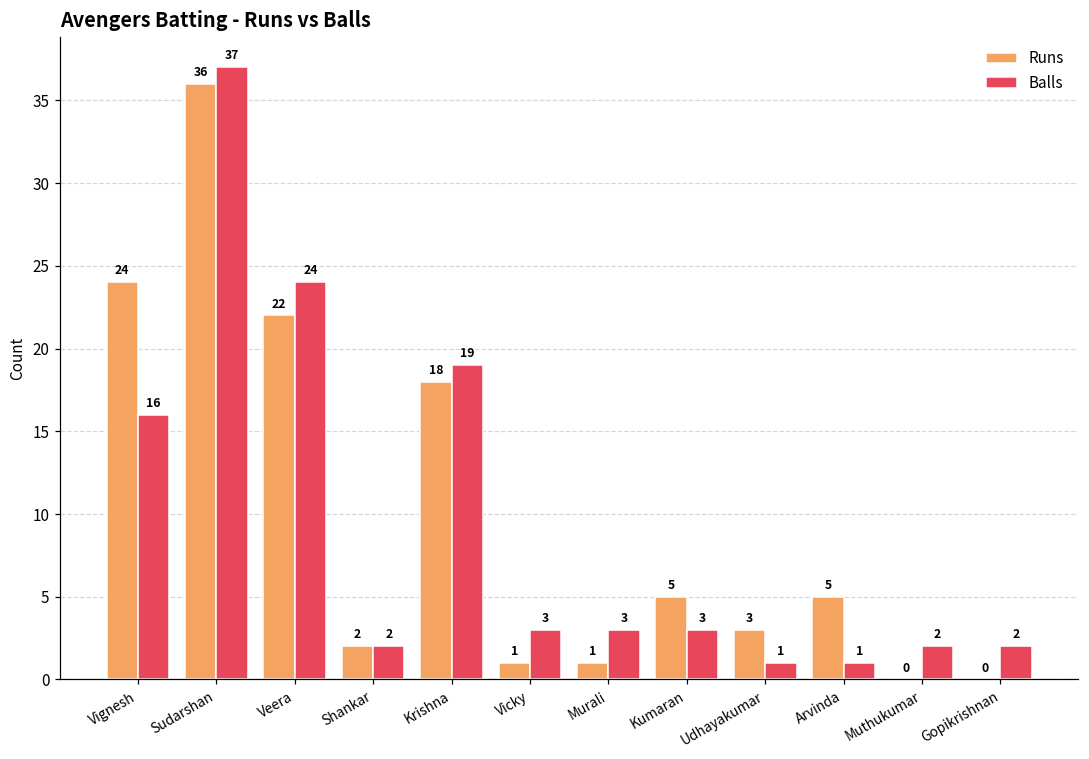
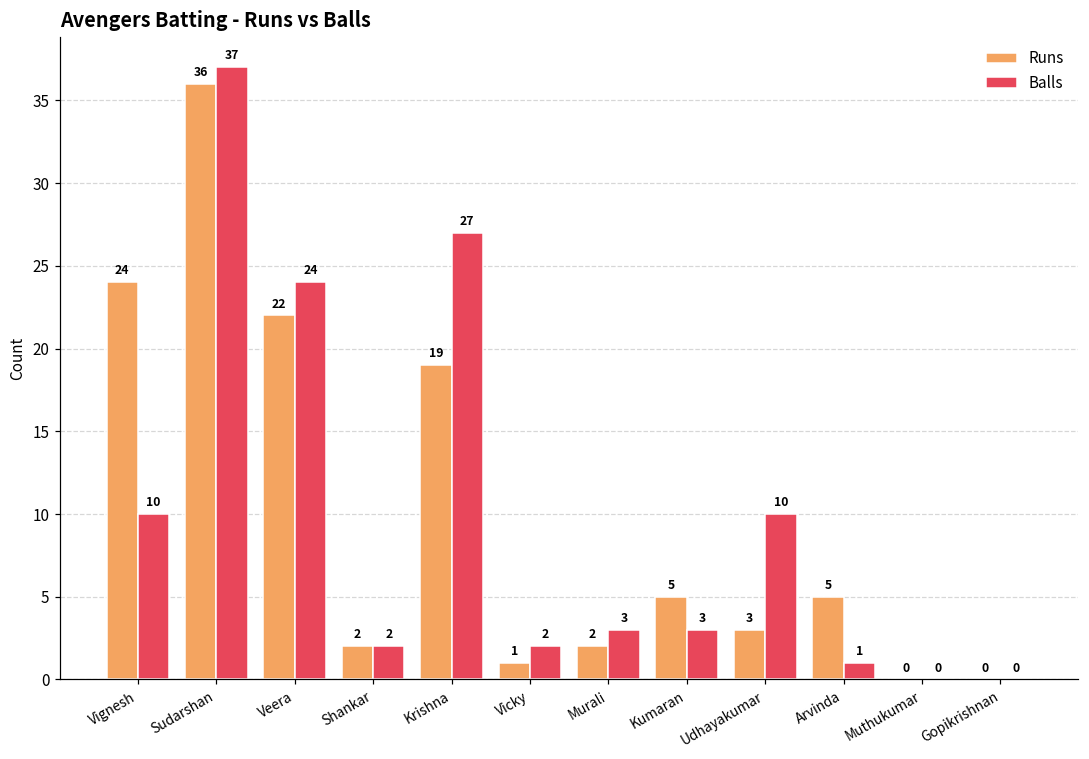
Balls, Vignesh: 16 -> 10
Runs, Krishna: 18 -> 19
Balls, Krishna: 19 -> 27
Balls, Vicky: 3 -> 2
Runs, Murali: 1 -> 2
Balls, Udhayakumar: 1 -> 10
Balls, Muthukumar: 2 -> 0
Balls, Gopikrishnan: 2 -> 0
